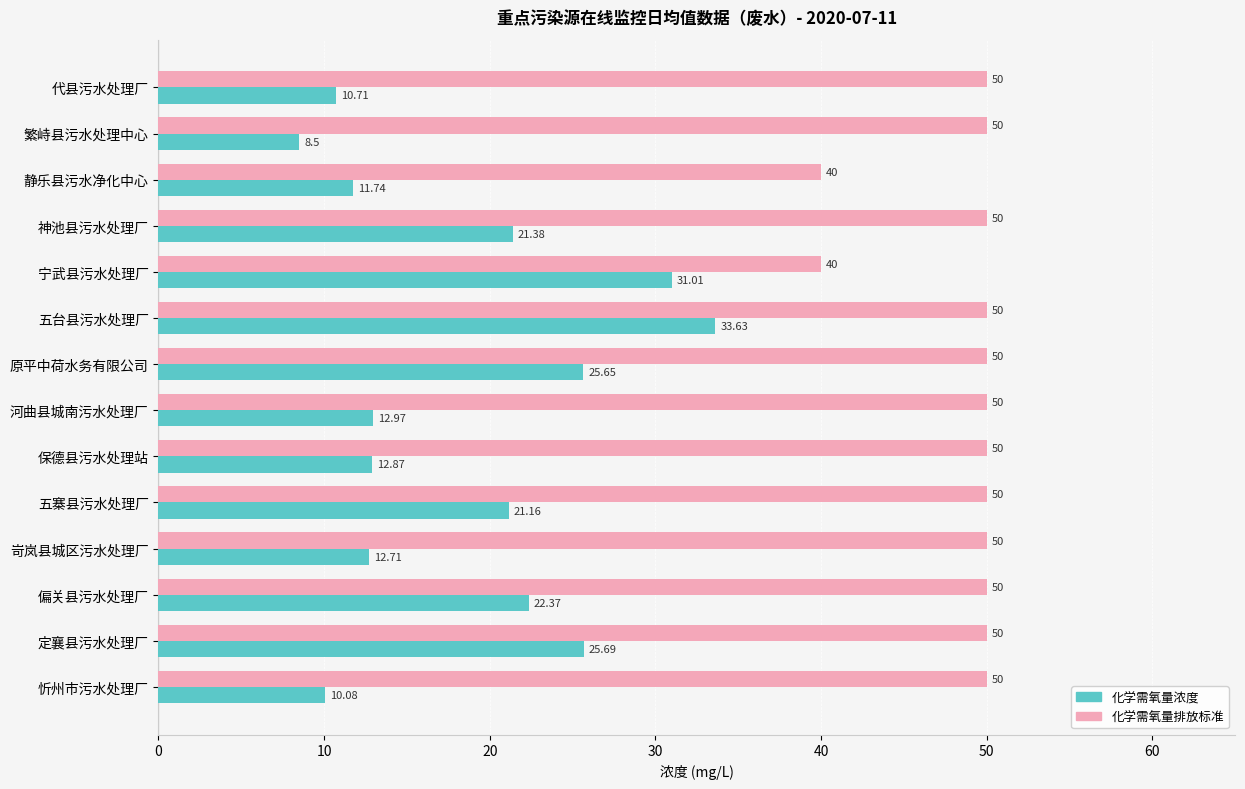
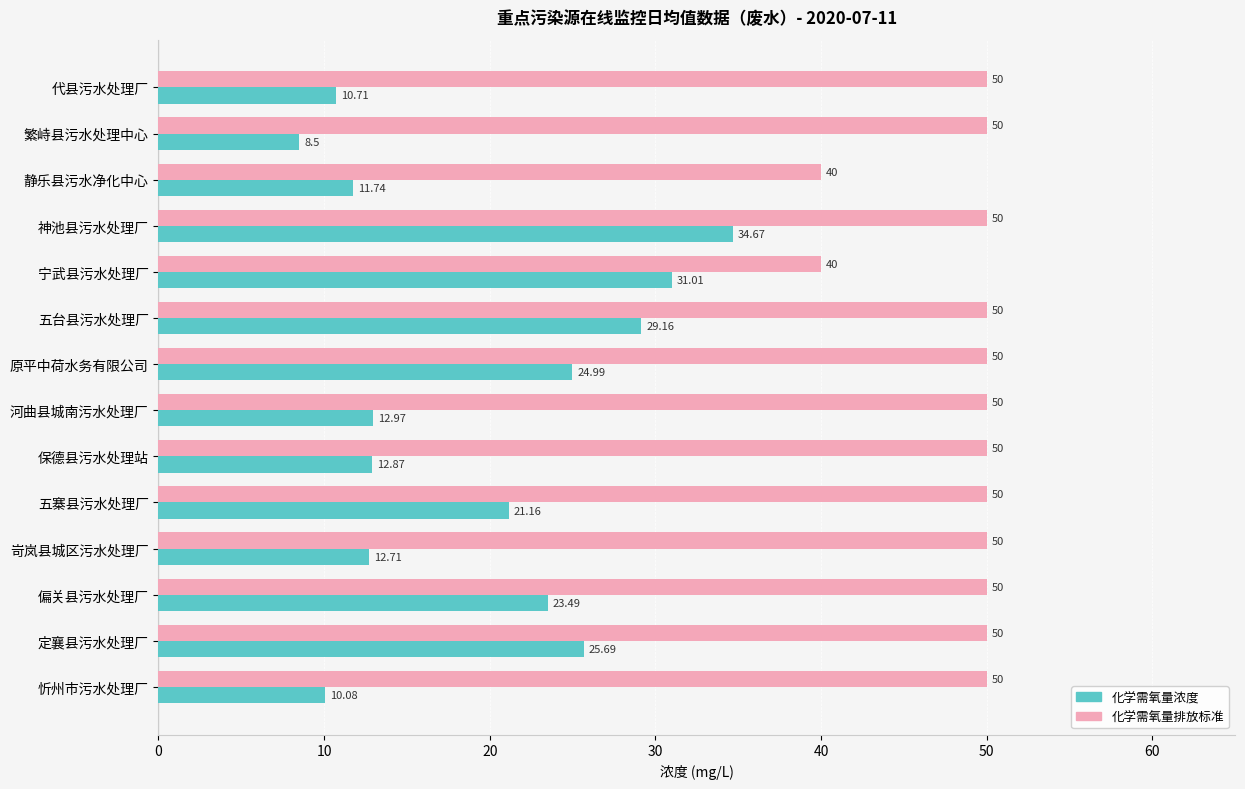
化学需氧量浓度, 神池县污水处理厂: 21.38 -> 34.67
化学需氧量浓度, 五台县污水处理厂: 33.63 -> 29.16
化学需氧量浓度, 原平中荷水务有限公司: 25.65 -> 24.99
化学需氧量浓度, 偏关县污水处理厂: 22.37 -> 23.49
